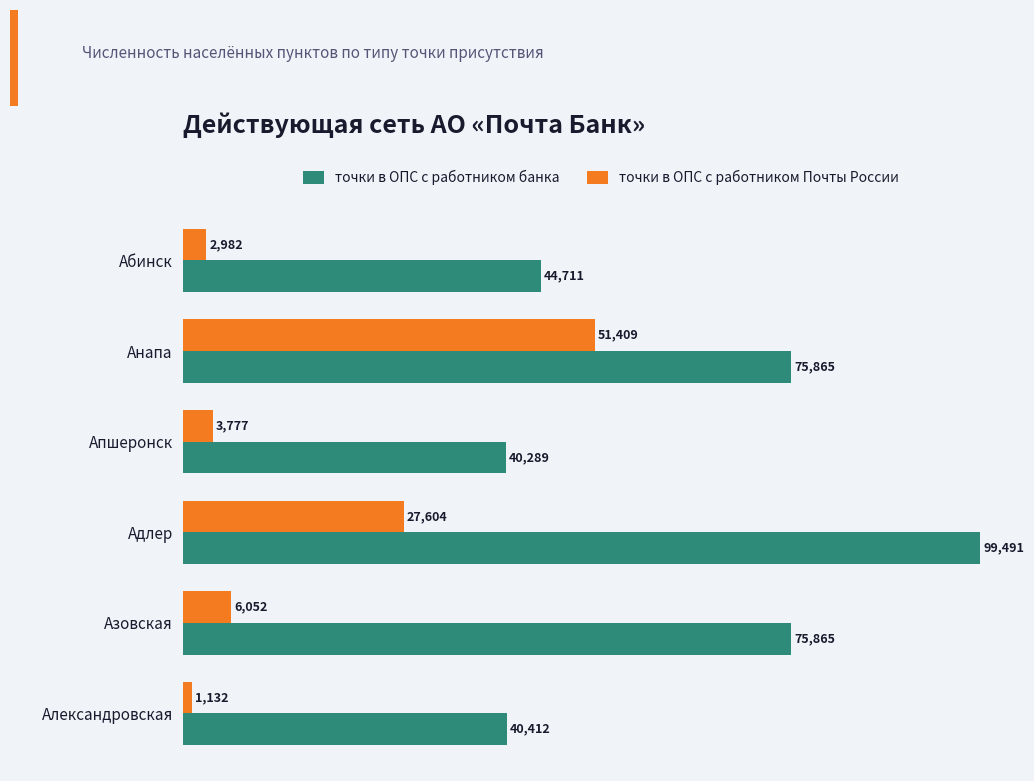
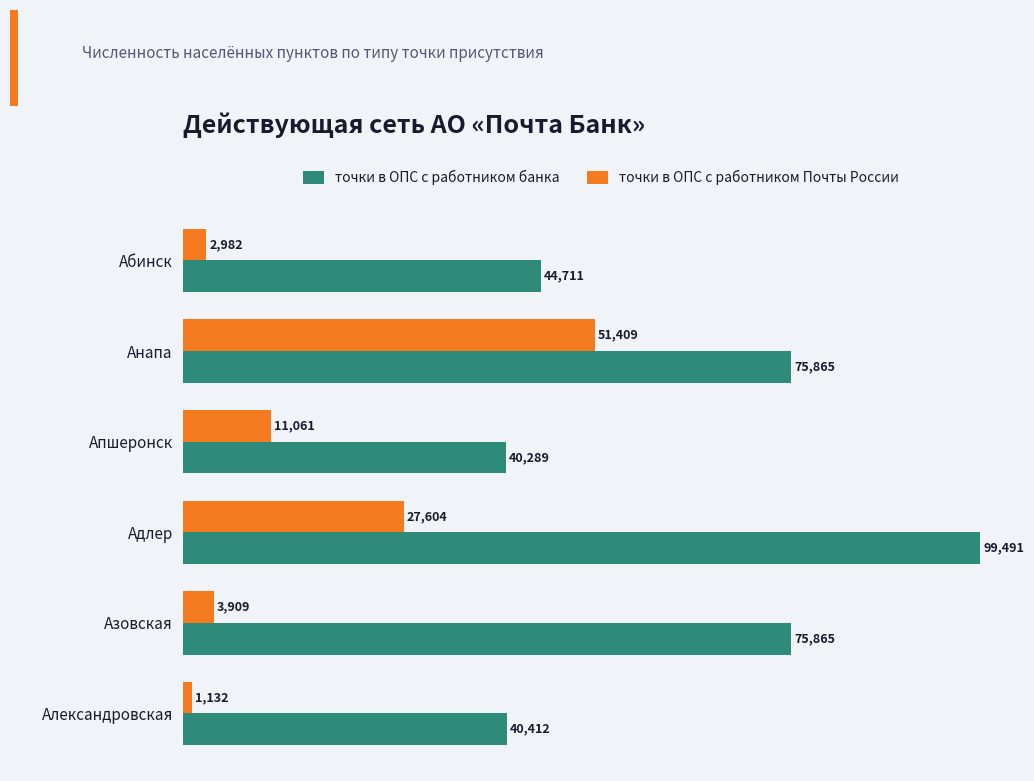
точки в ОПС с работником Почты России, Апшеронск: 3,777 -> 11,061
точки в ОПС с работником Почты России, Азовская: 6,052 -> 3,909
